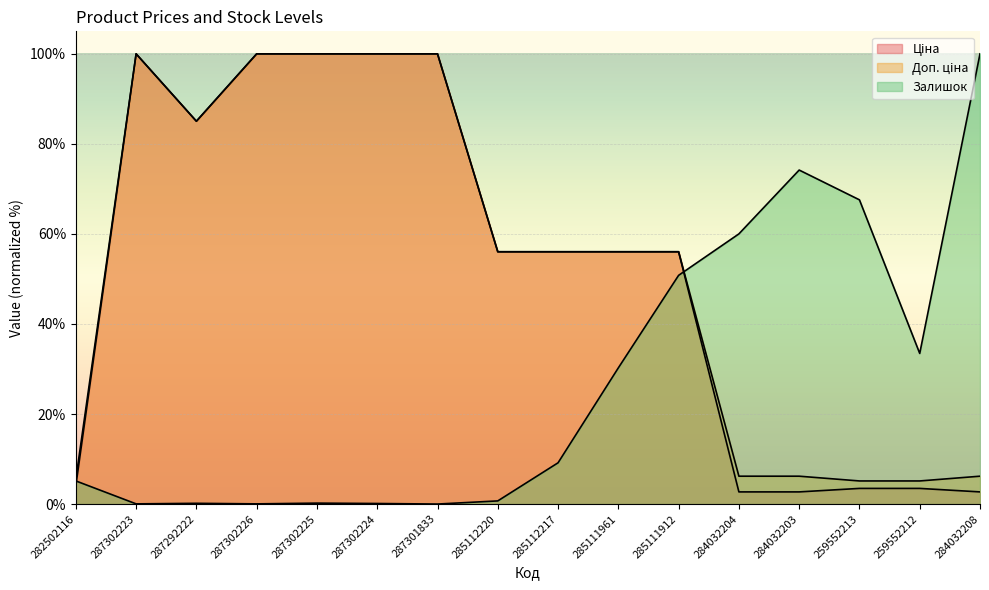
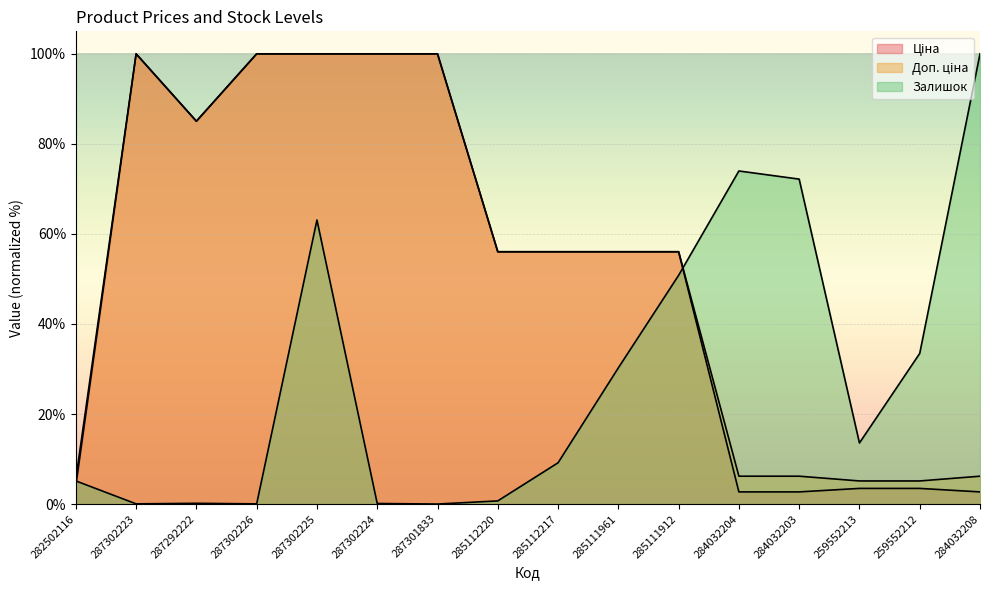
Залишок, 287302225: 0% -> 63%
Залишок, 284032204: 60% -> 74%
Залишок, 284032203: 74% -> 72%
Залишок, 259552213: 68% -> 14%
